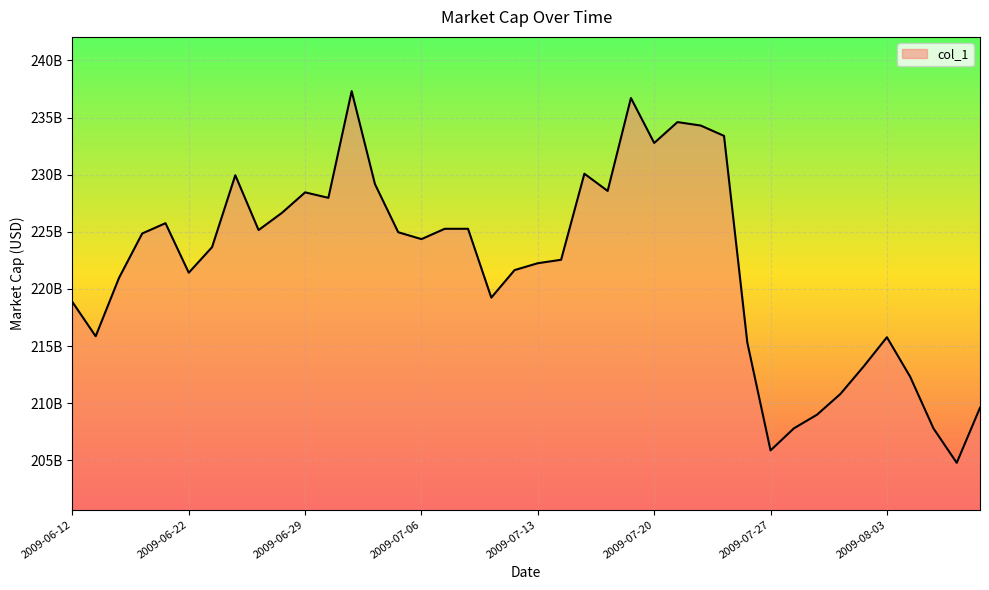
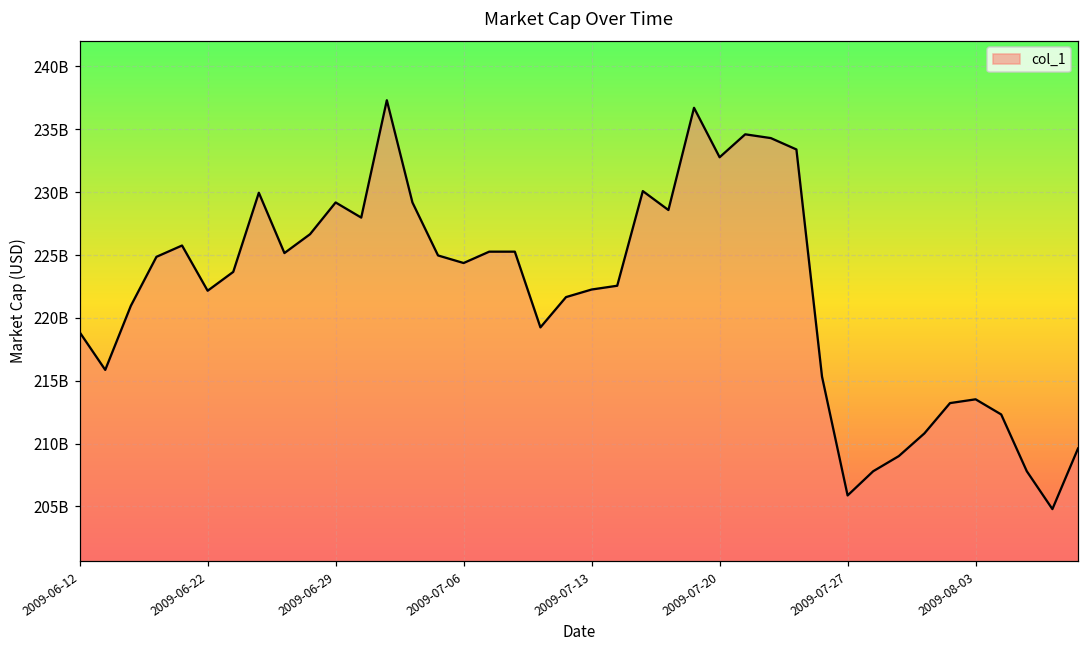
2009-06-22: 221400000000 -> 222200000000
2009-06-29: 228500000000 -> 229200000000
2009-08-03: 215800000000 -> 213500000000
